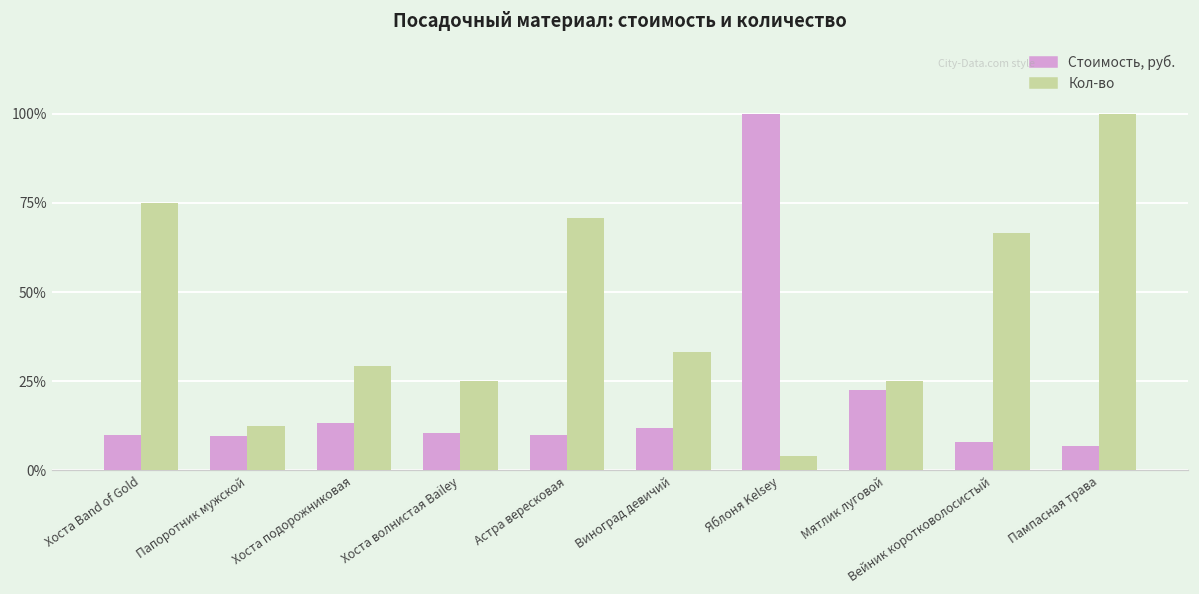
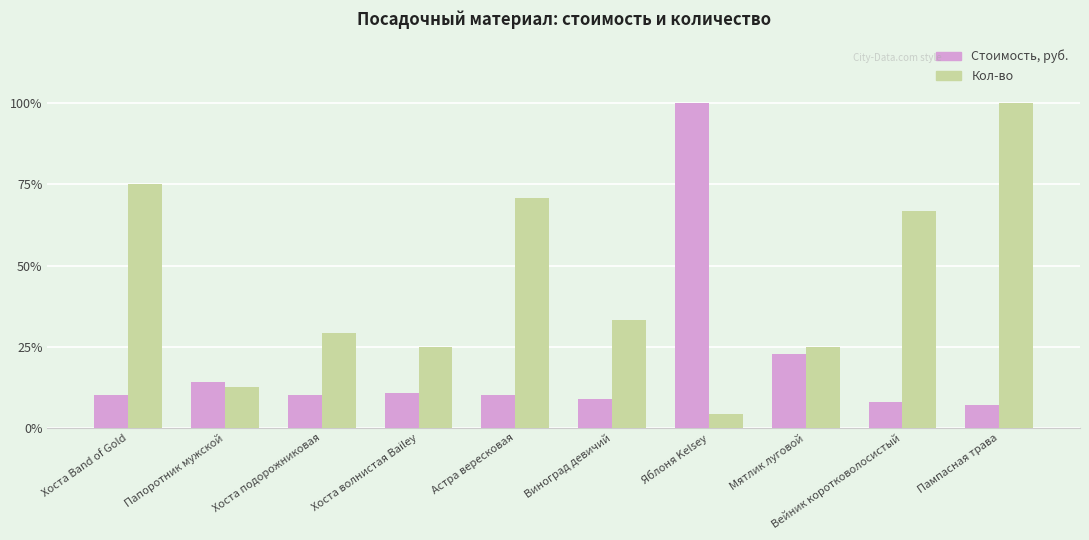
Стоимость, руб., Папоротник мужской: 10% -> 14%
Стоимость, руб., Хоста подорожниковая: 13% -> 10%
Стоимость, руб., Виноград девичий: 12% -> 9%
